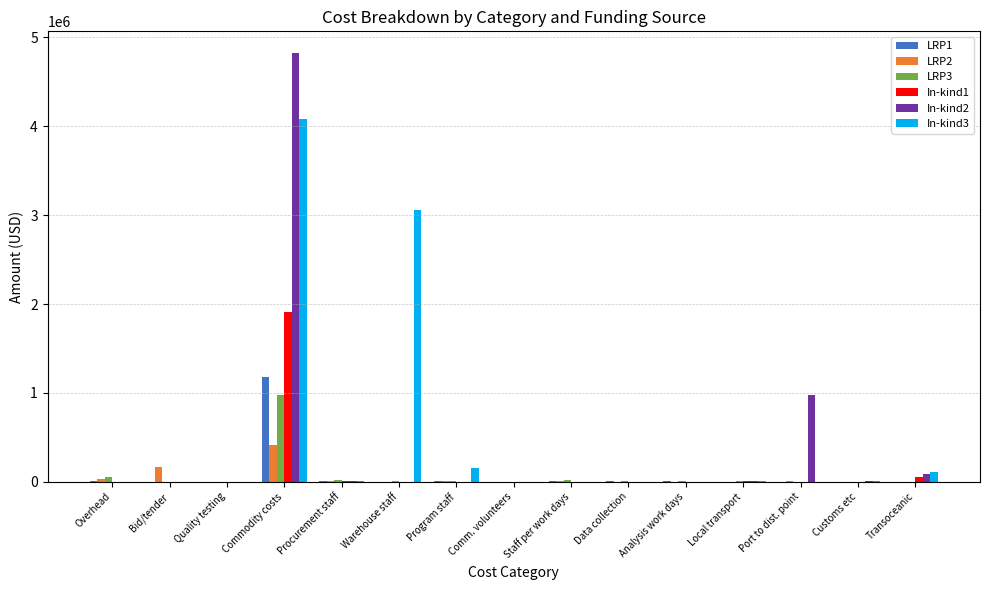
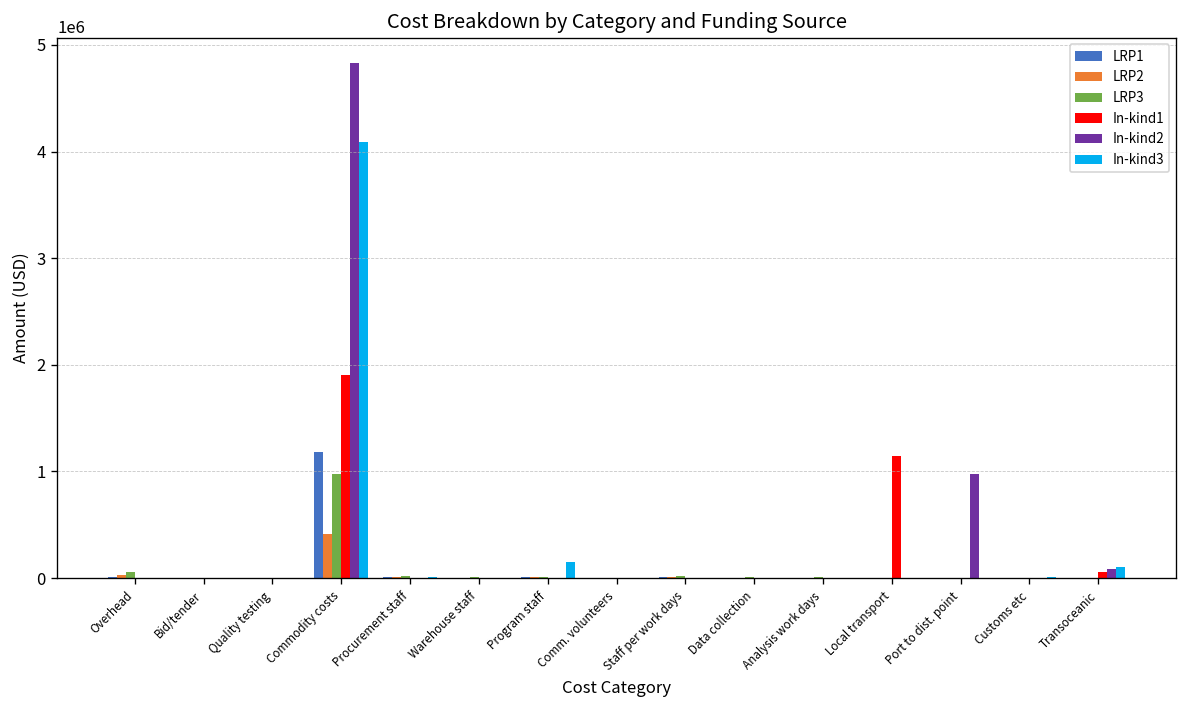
LRP2, Bid/tender: 200000 -> 0
In-kind3, Warehouse staff: 3100000 -> 0
In-kind1, Local transport: 0 -> 1100000
